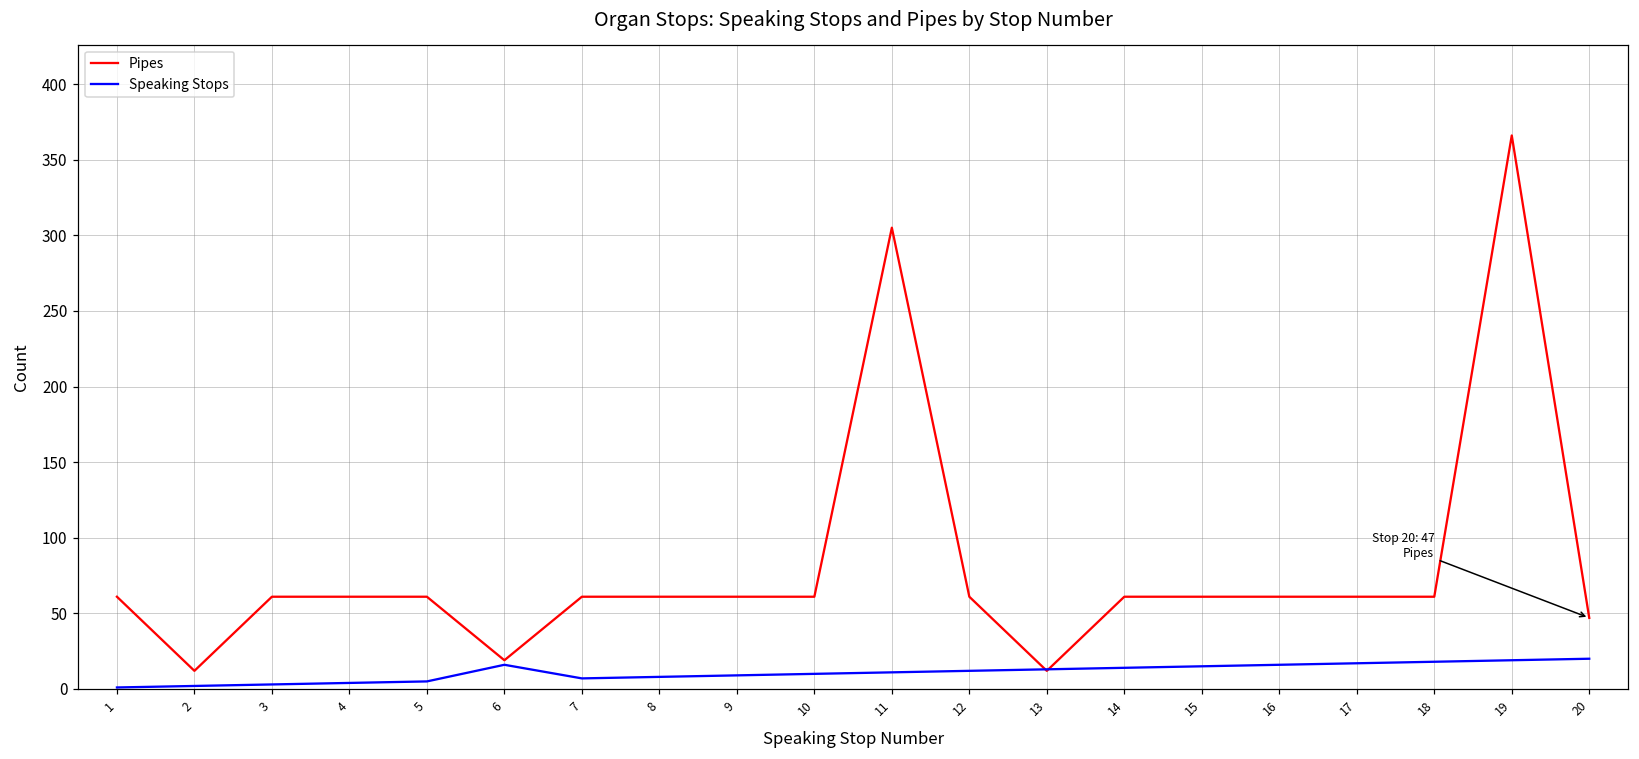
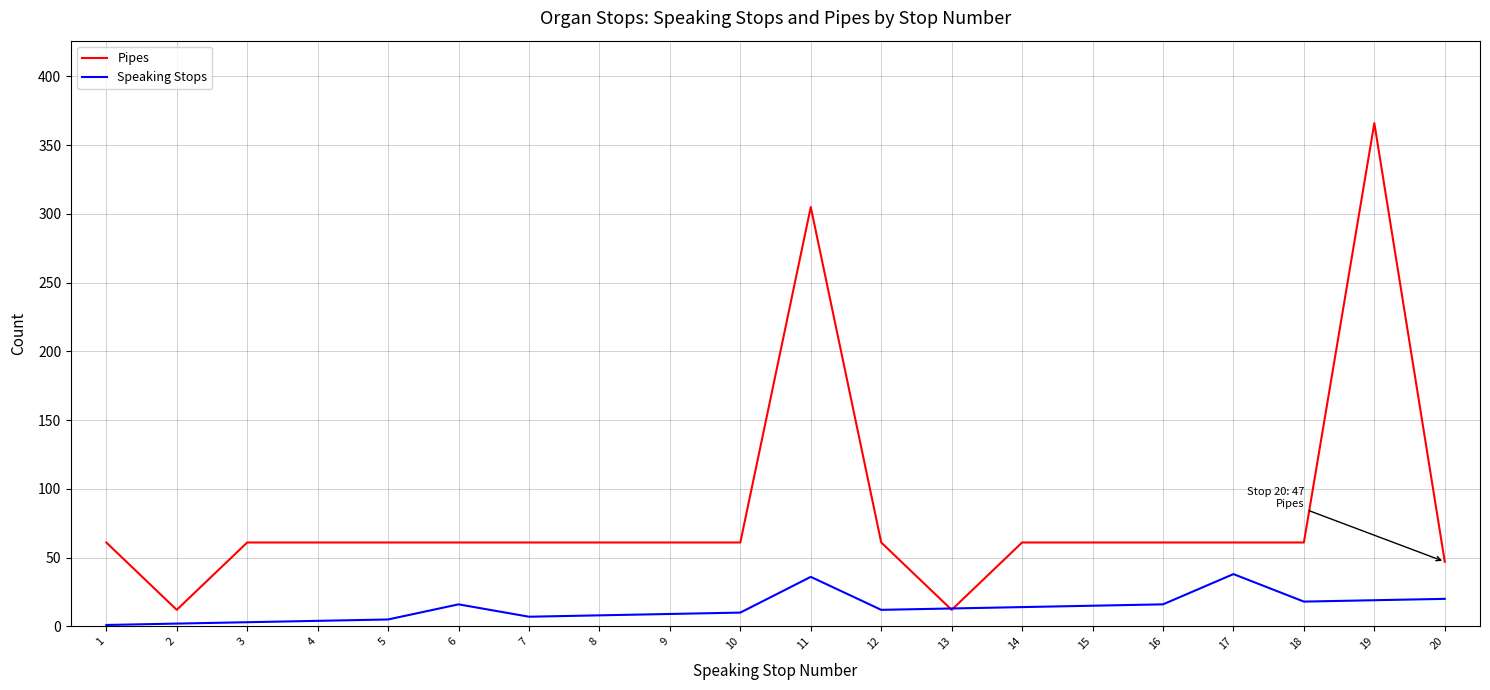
Pipes, 6: 19 -> 61
Speaking Stops, 11: 11 -> 36
Speaking Stops, 17: 17 -> 38
